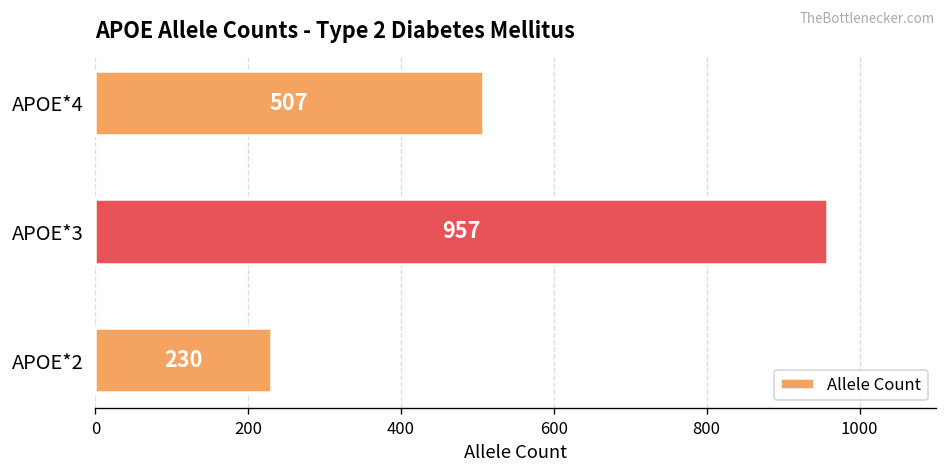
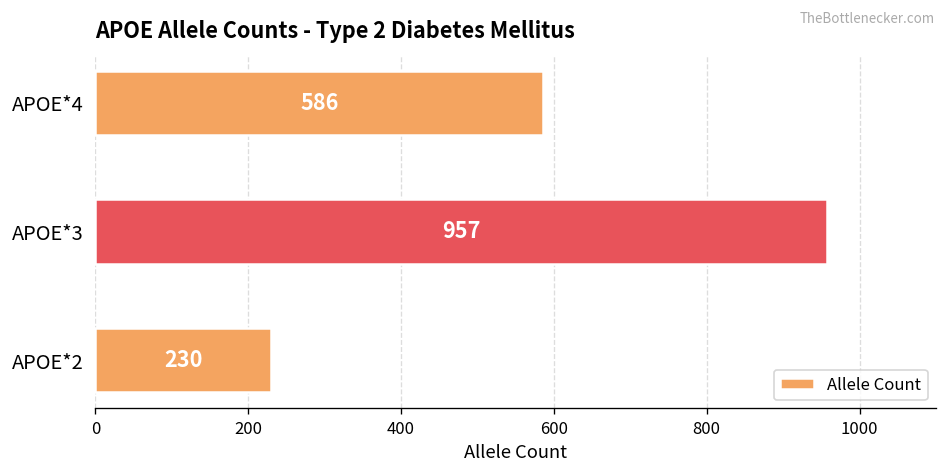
APOE*4: 507 -> 586
